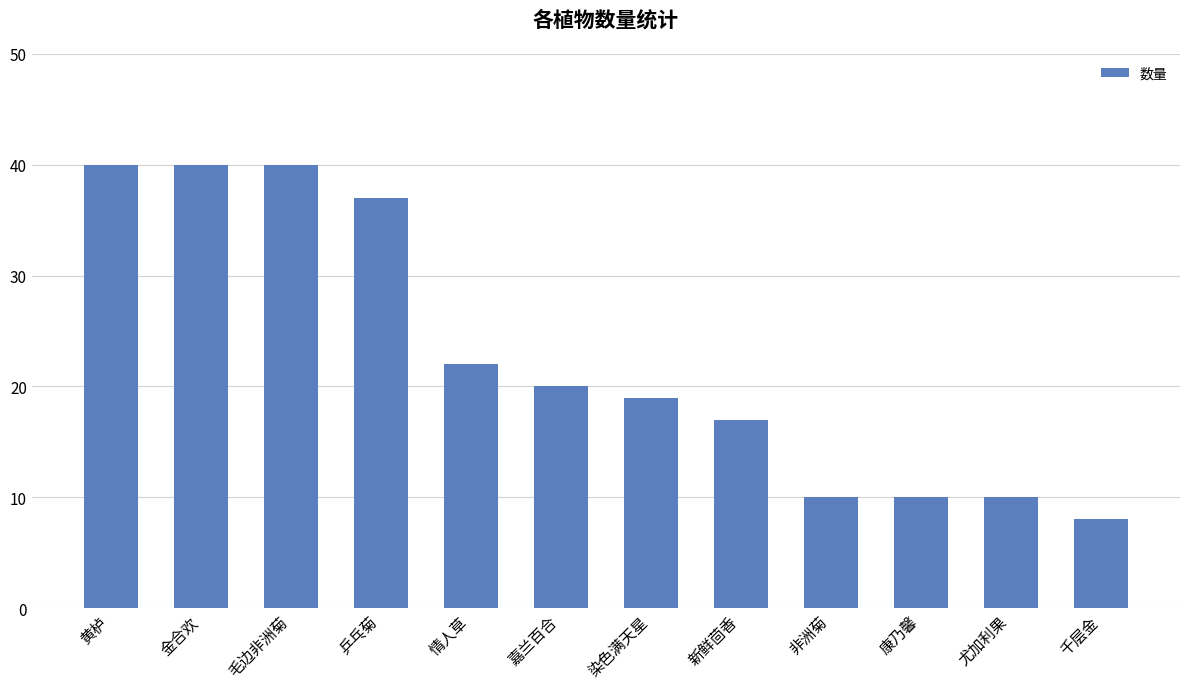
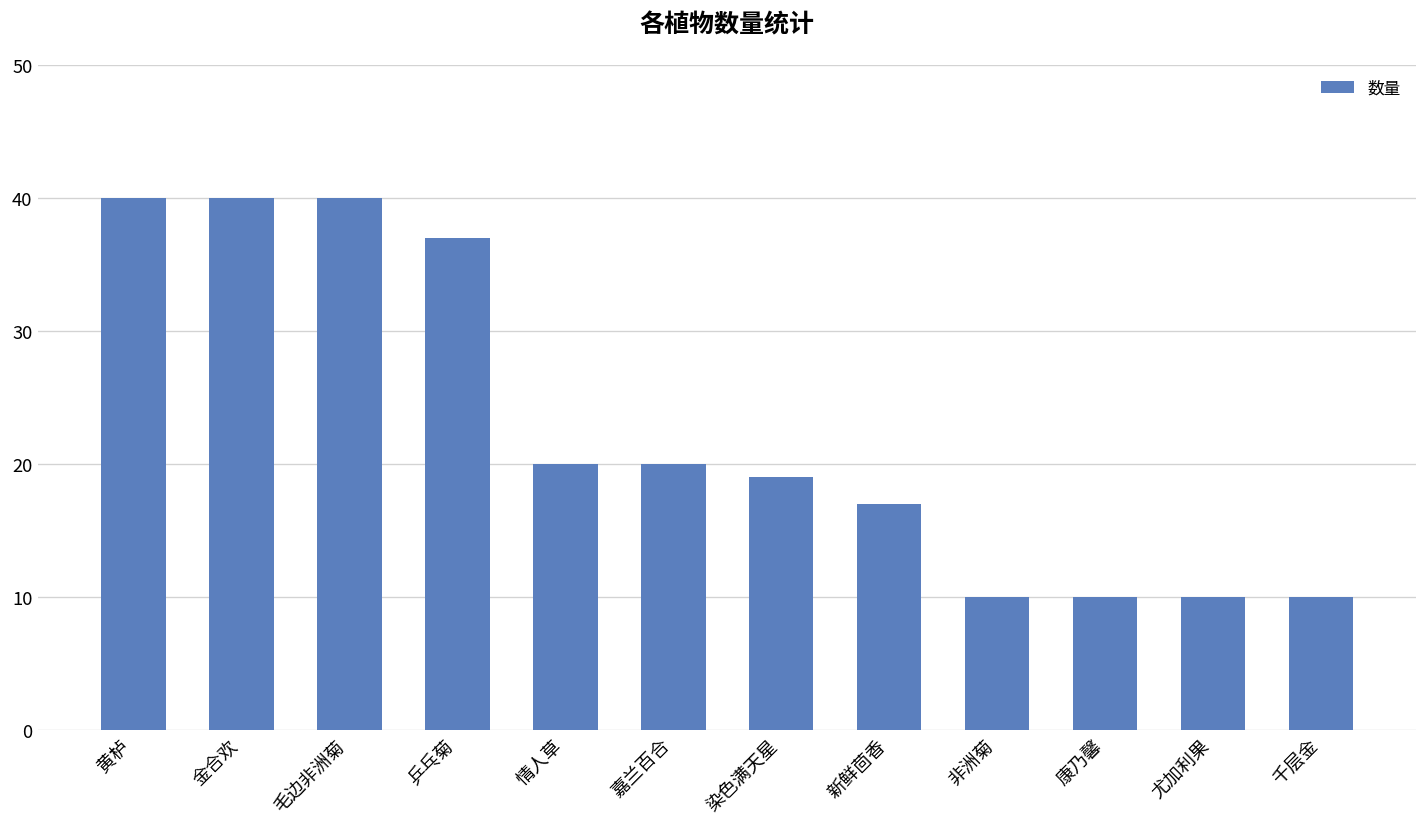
情人草: 22 -> 20
千层金: 8 -> 10
